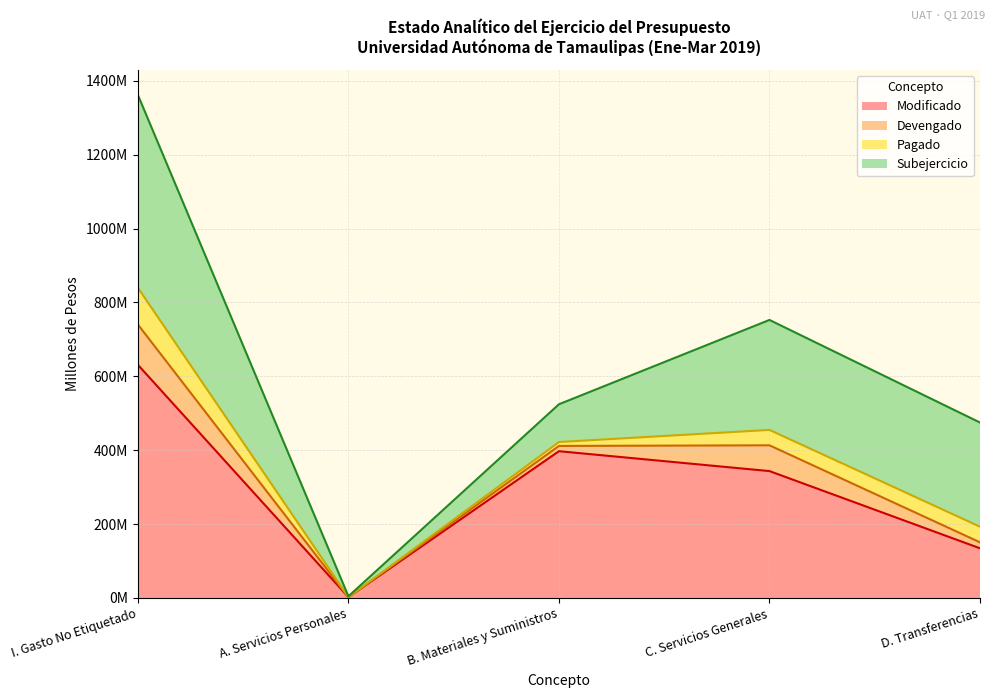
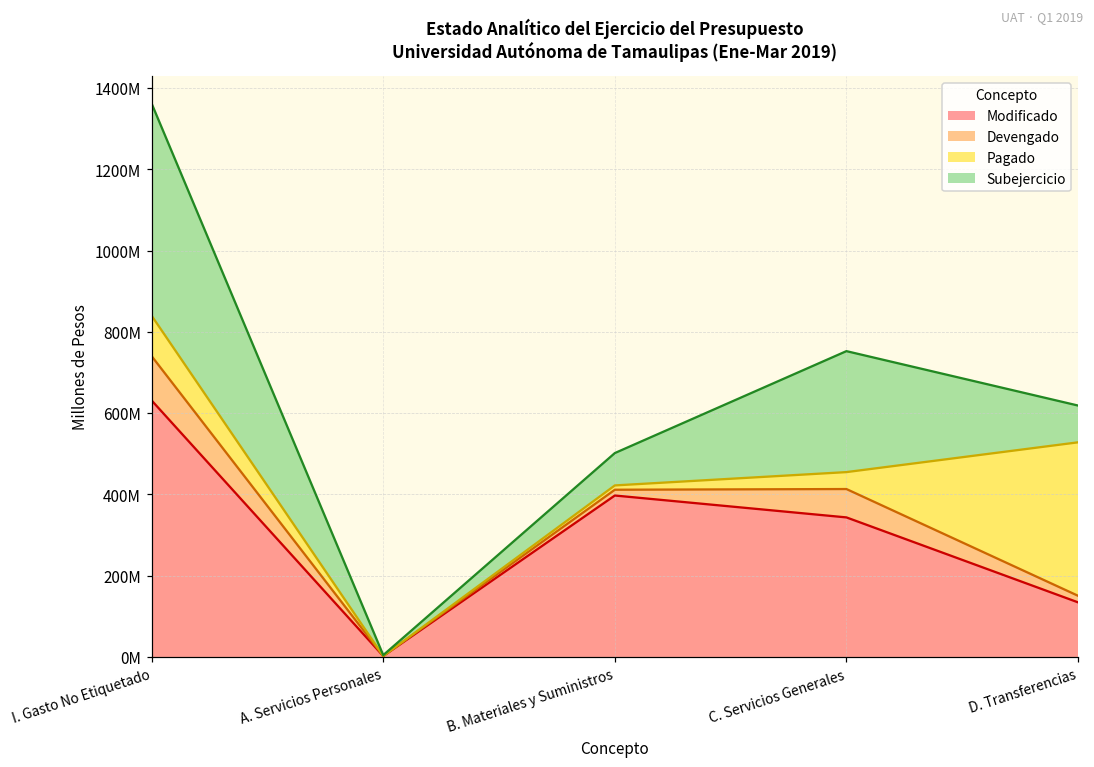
Subejercicio, B. Materiales y Suministros: 100000000 -> 80000000
Pagado, D. Transferencias: 40000000 -> 380000000
Subejercicio, D. Transferencias: 280000000 -> 90000000
